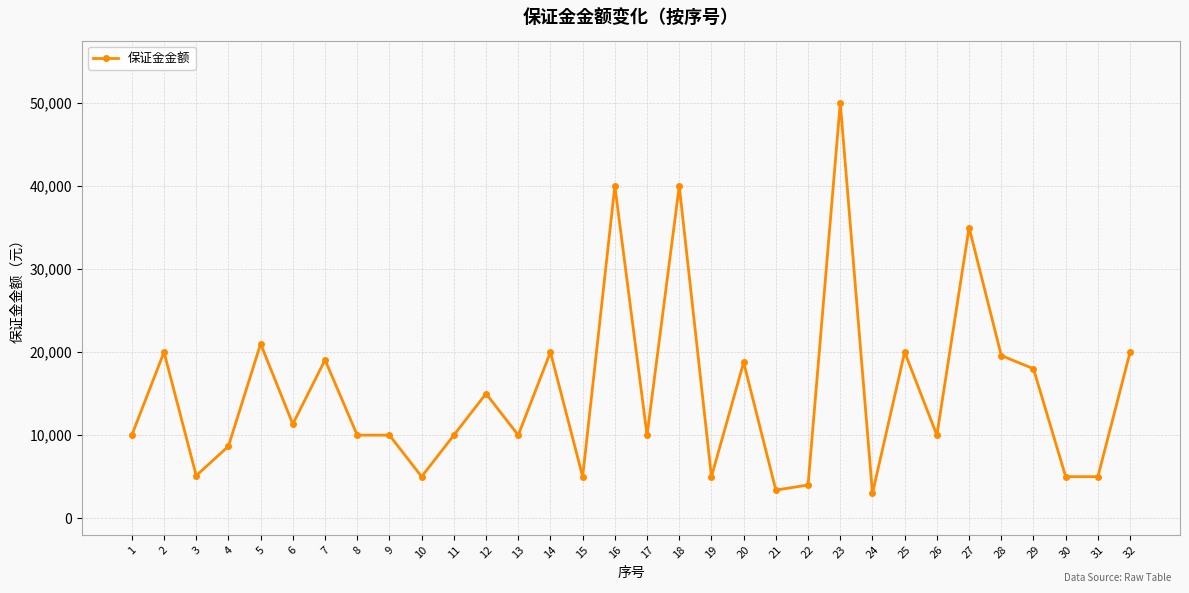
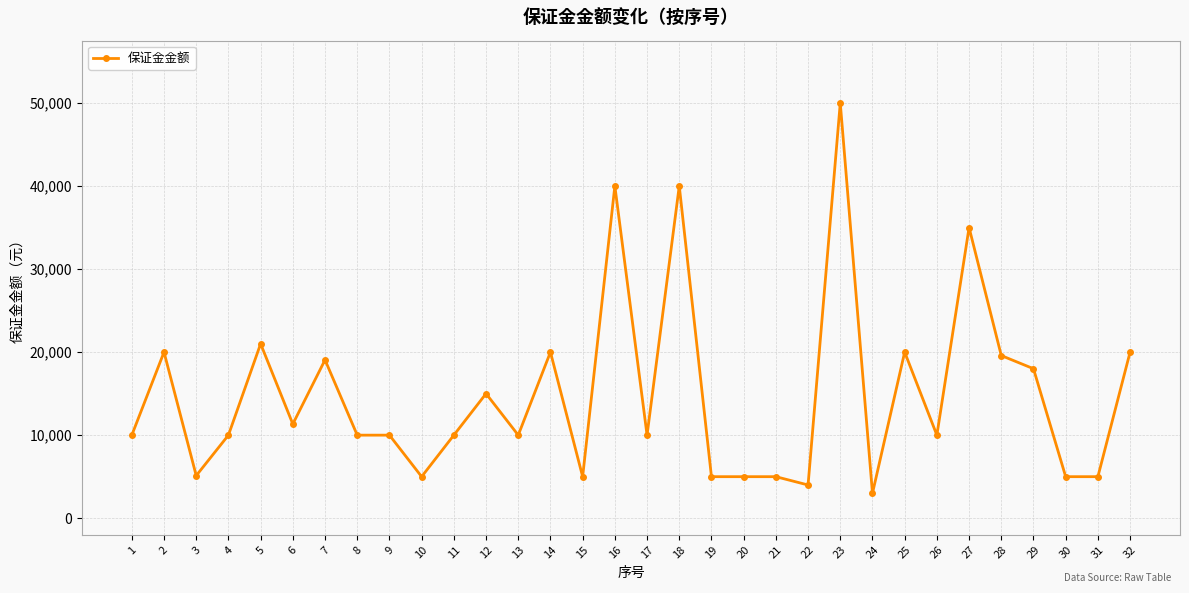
4: 9,000 -> 10,000
20: 19,000 -> 5,000
21: 3,000 -> 5,000
